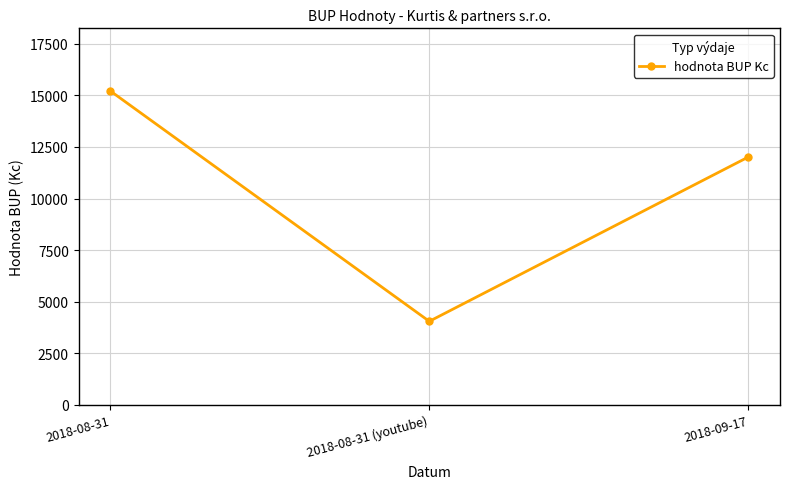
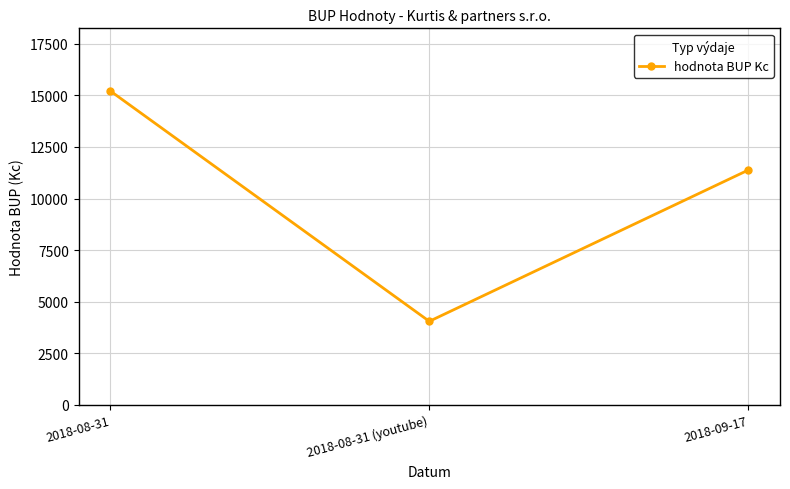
2018-09-17: 12000 -> 11400
